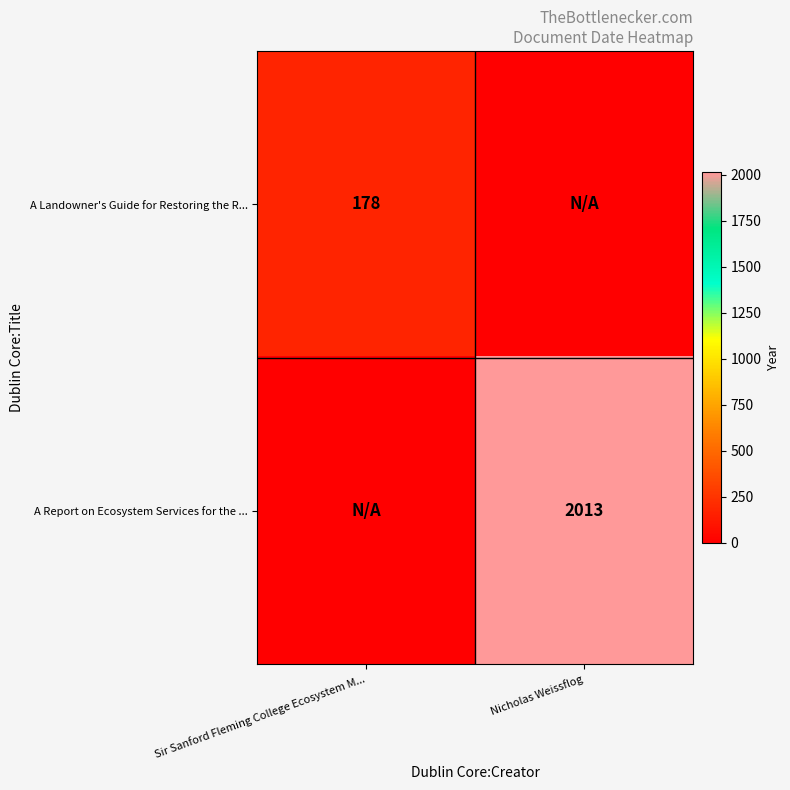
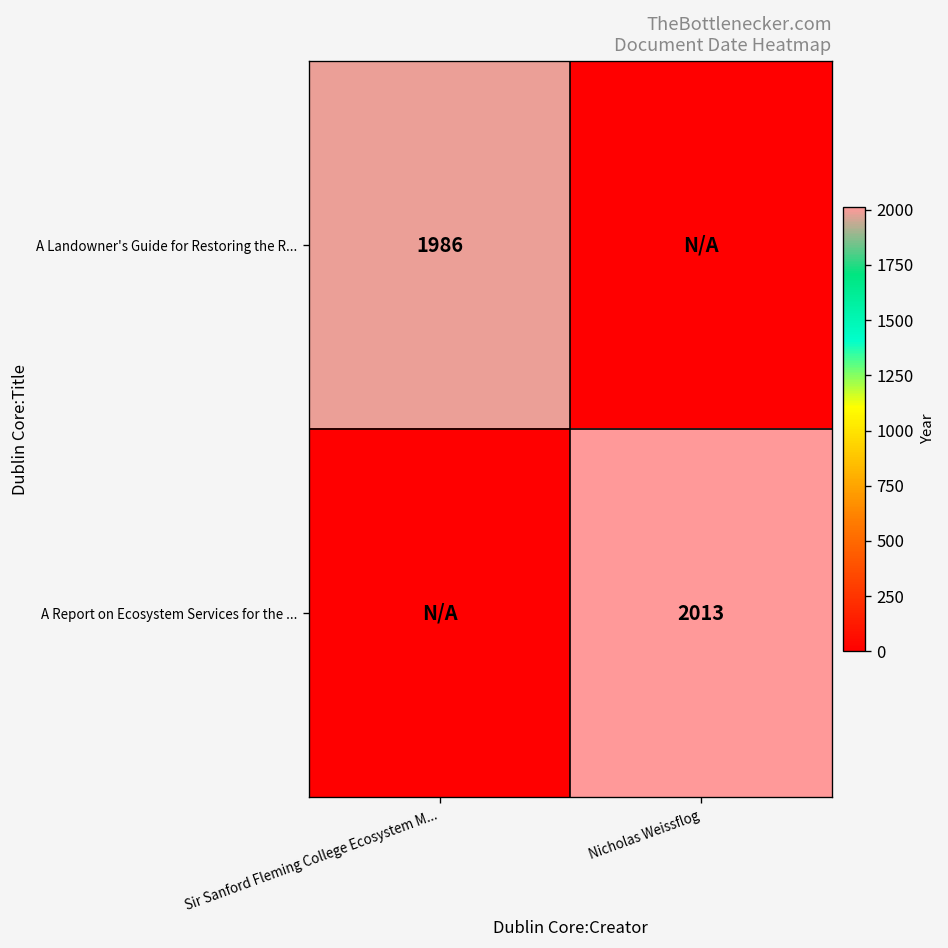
A Landowner's Guide for Restoring the R..., Sir Sanford Fleming College Ecosystem M...: 178 -> 1986
